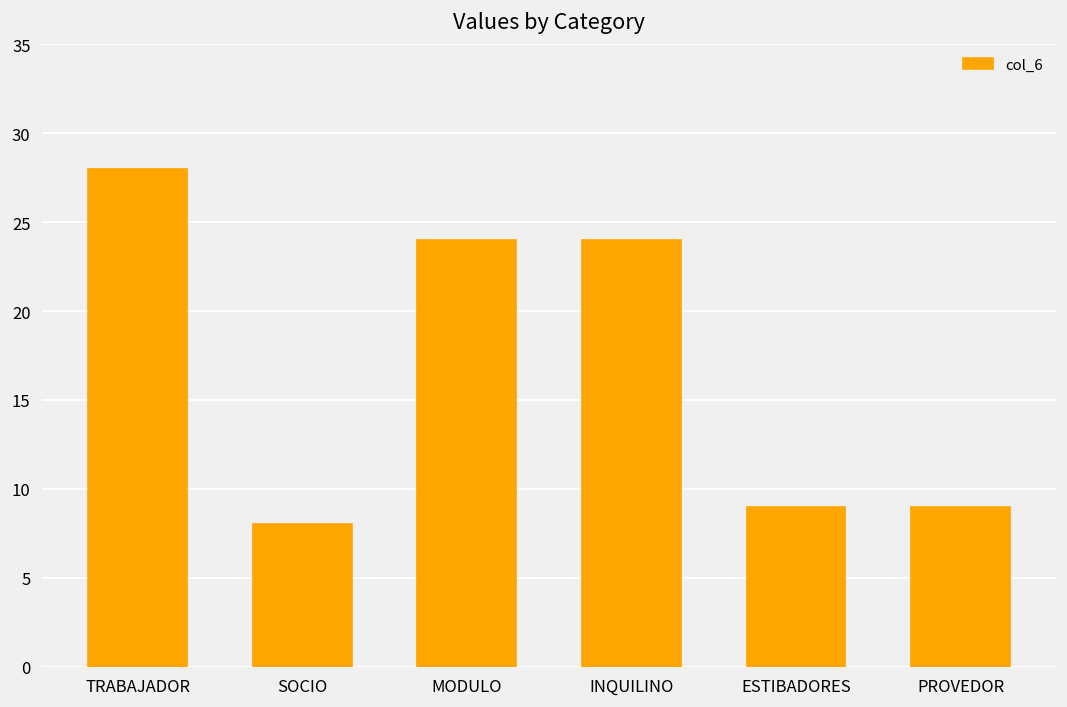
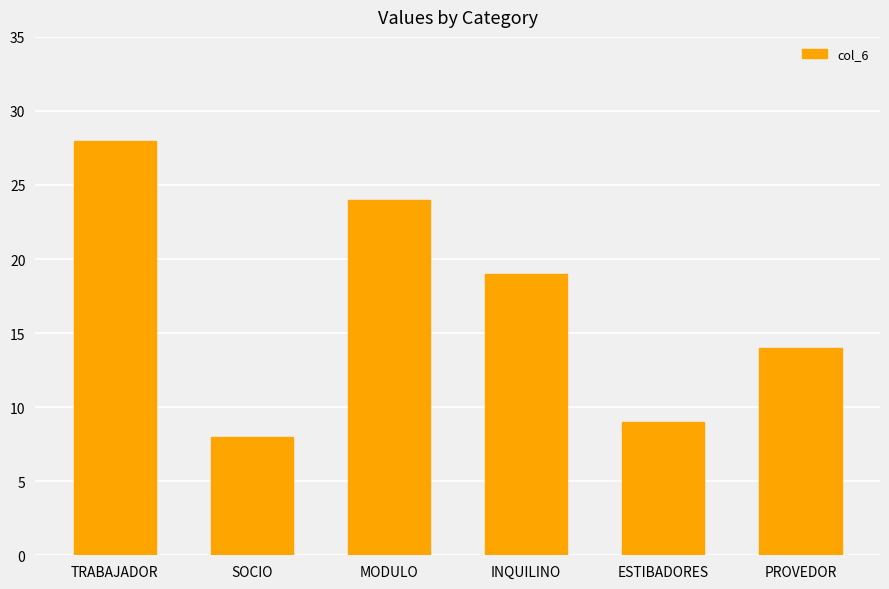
INQUILINO: 24 -> 19
PROVEDOR: 9 -> 14
